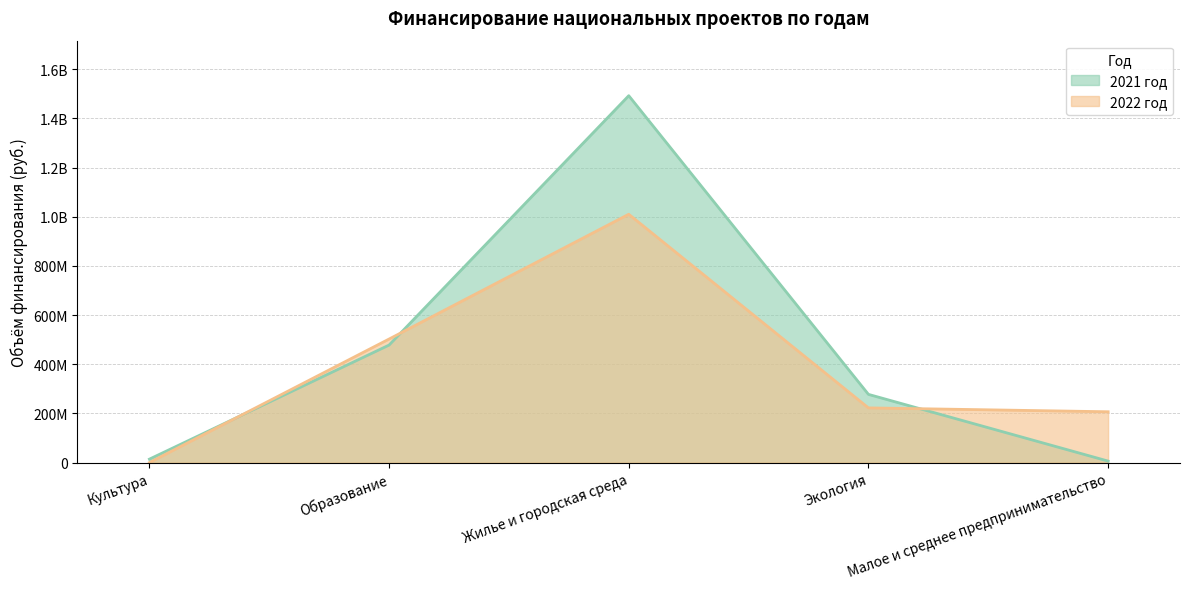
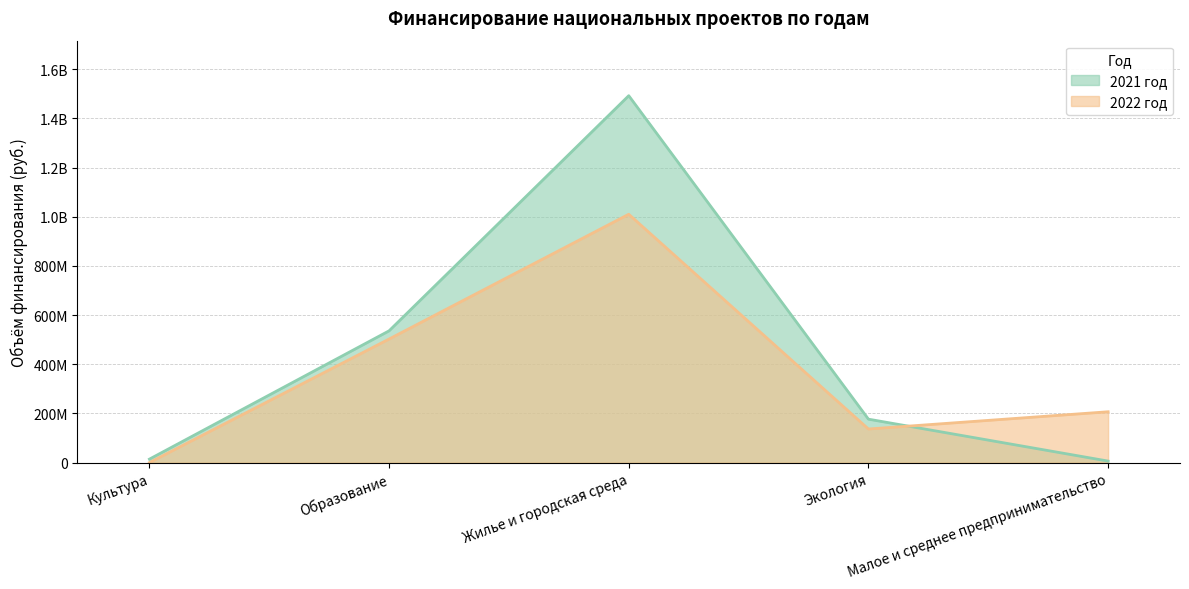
2021 год, Образование: 480000000 -> 540000000
2021 год, Экология: 280000000 -> 180000000
2022 год, Экология: 220000000 -> 140000000
